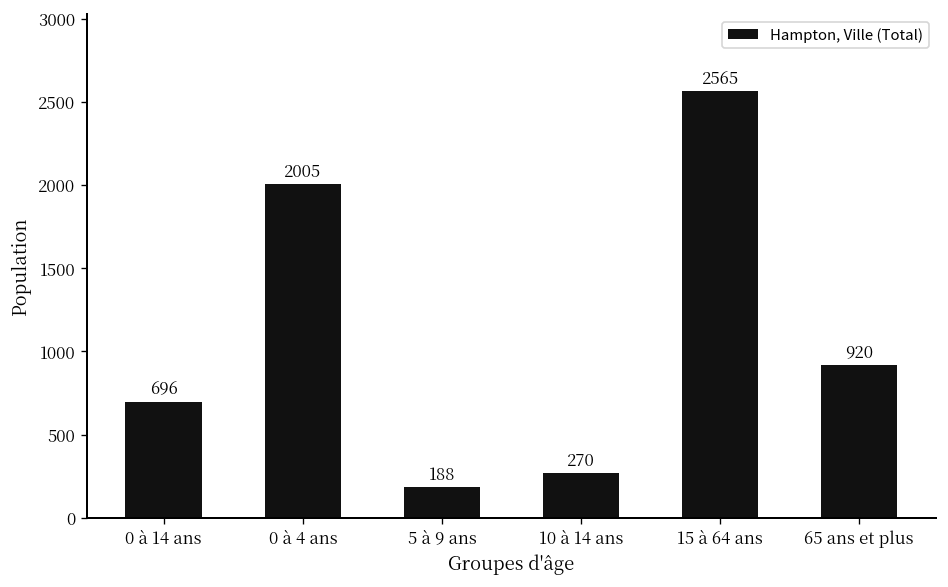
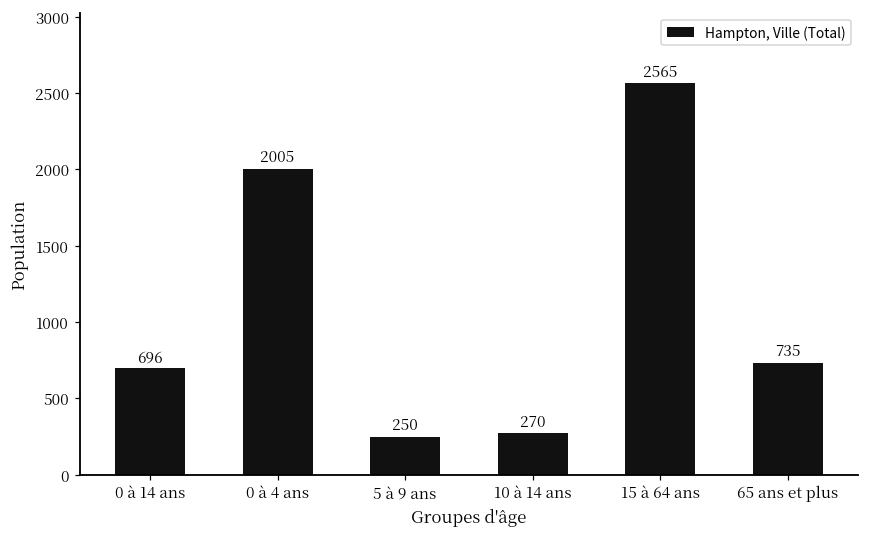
5 à 9 ans: 188 -> 250
65 ans et plus: 920 -> 735
